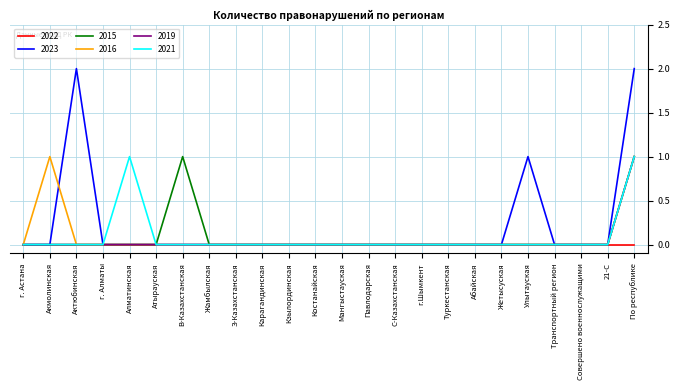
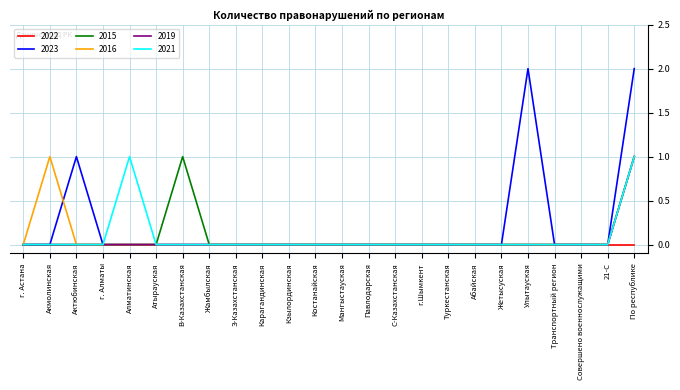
2023, Актюбинская: 2 -> 1
2023, Улытауская: 1 -> 2
